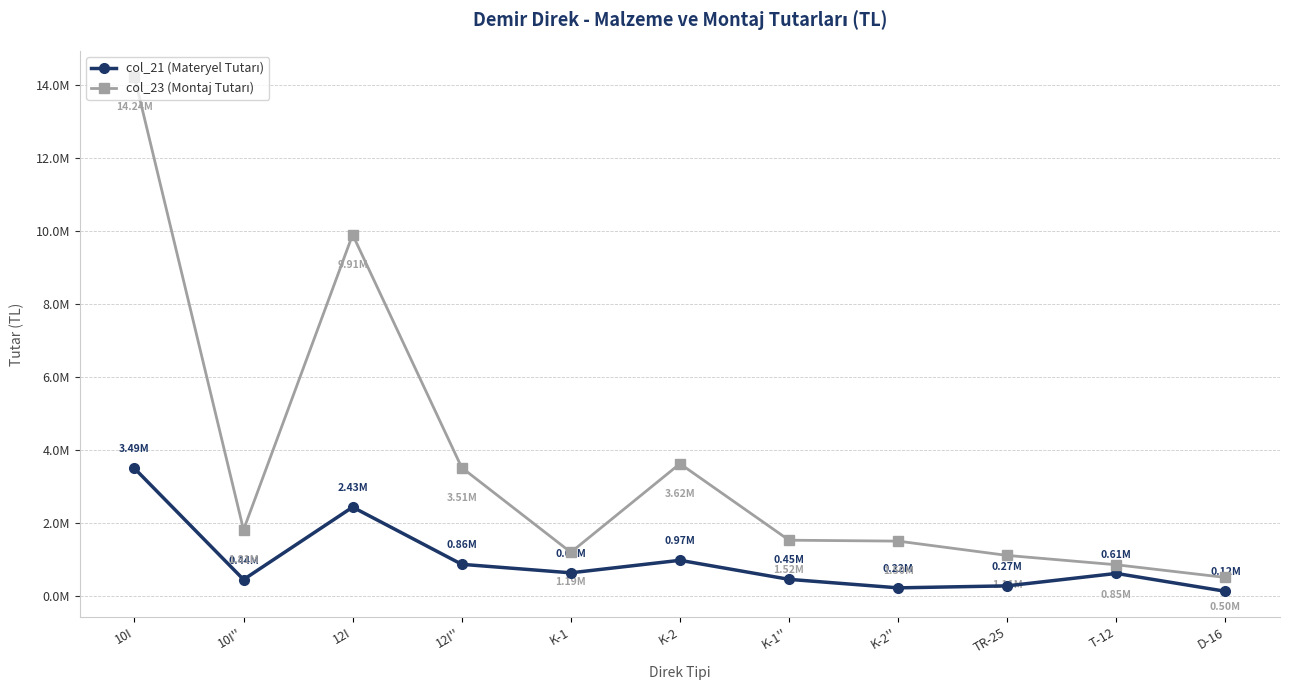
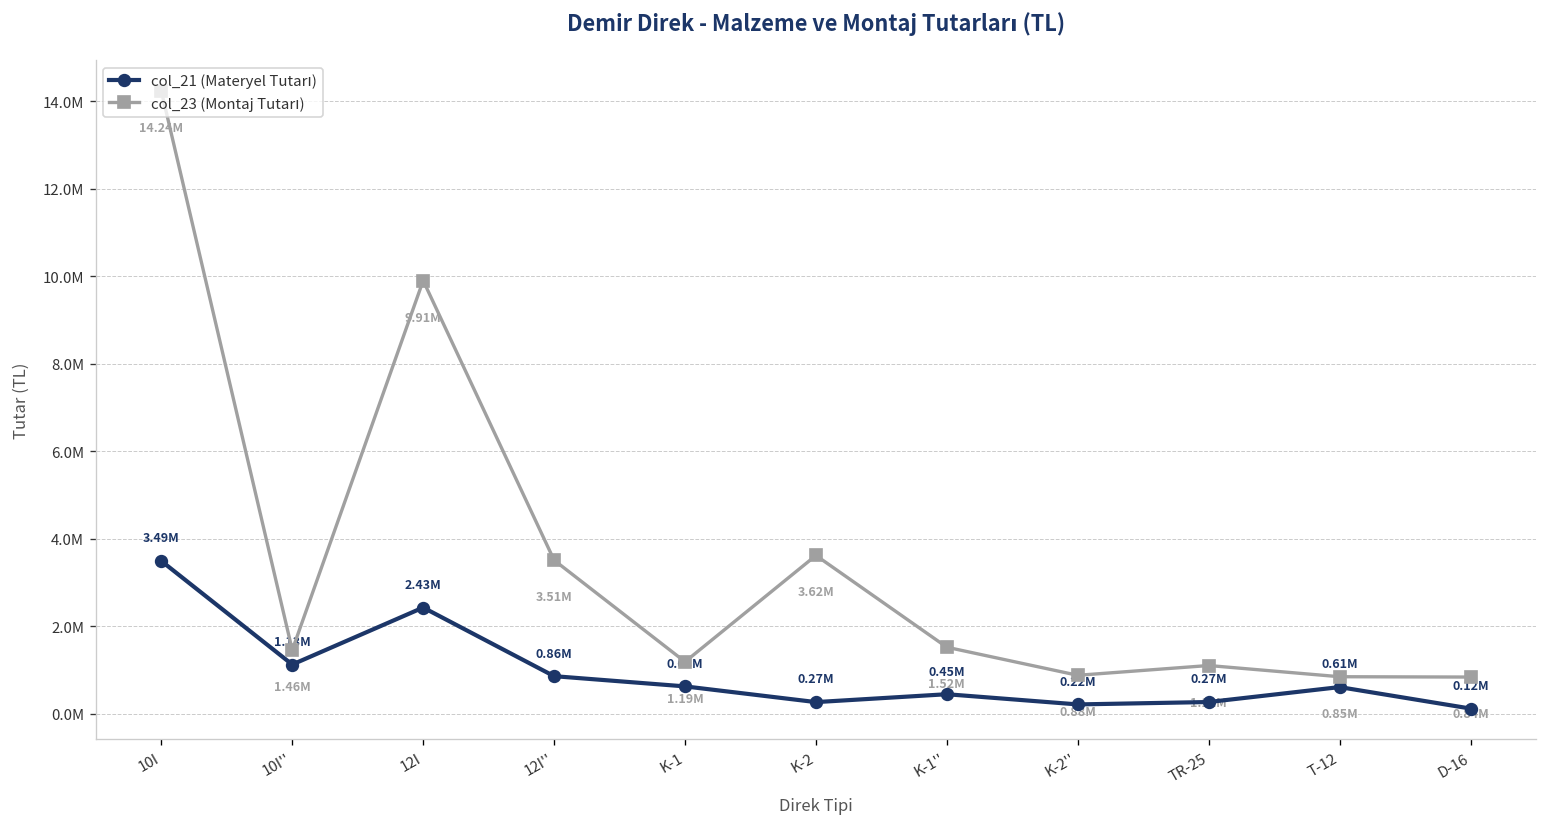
col_21 (Materyel Tutarı), 10I'': 0.44M -> 1.13M
col_23 (Montaj Tutarı), 10I'': 1.81M -> 1.46M
col_21 (Materyel Tutarı), K-2: 0.97M -> 0.27M
col_23 (Montaj Tutarı), K-2'': 1.50M -> 0.88M
col_23 (Montaj Tutarı), D-16: 0.50M -> 0.84M
